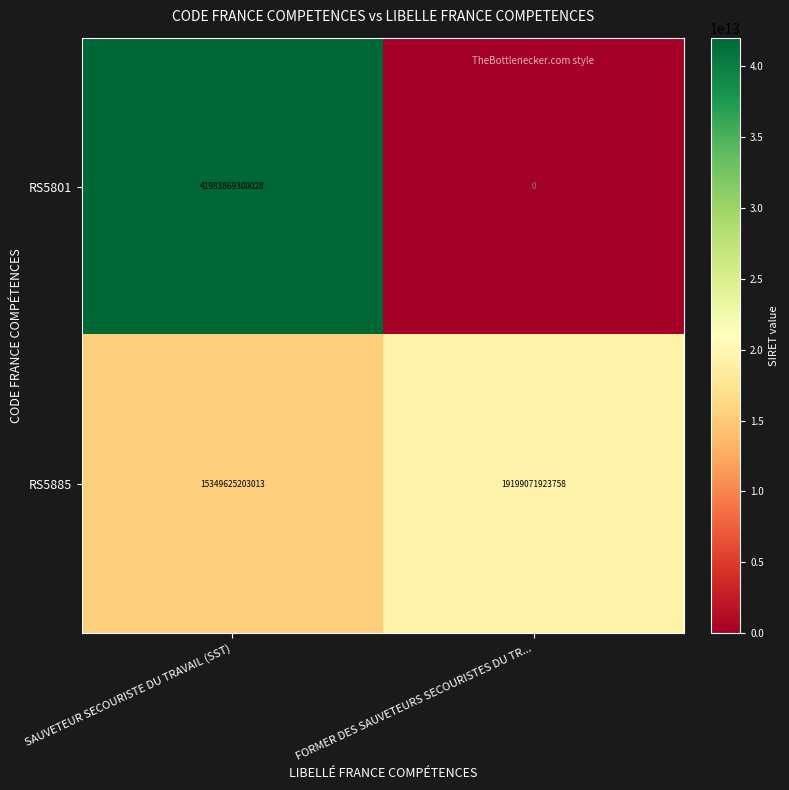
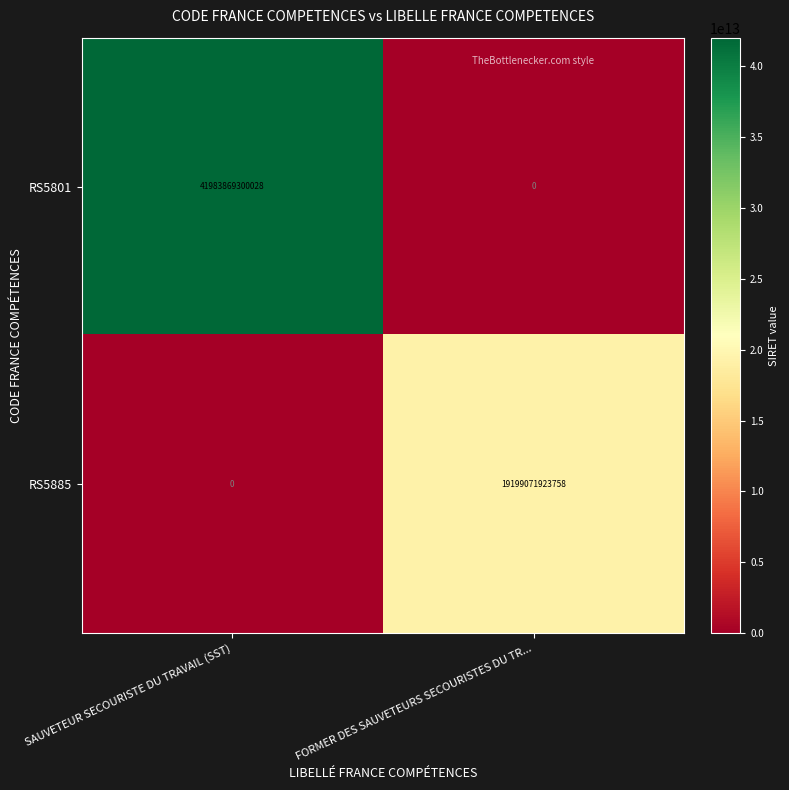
RS5885, SAUVETEUR SECOURISTE DU TRAVAIL (SST): 15349625203013 -> 0
